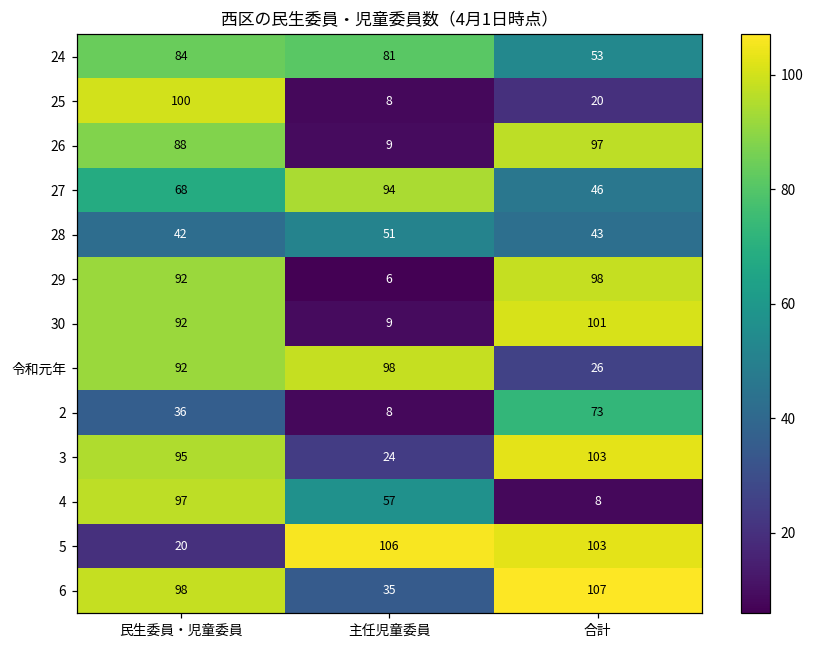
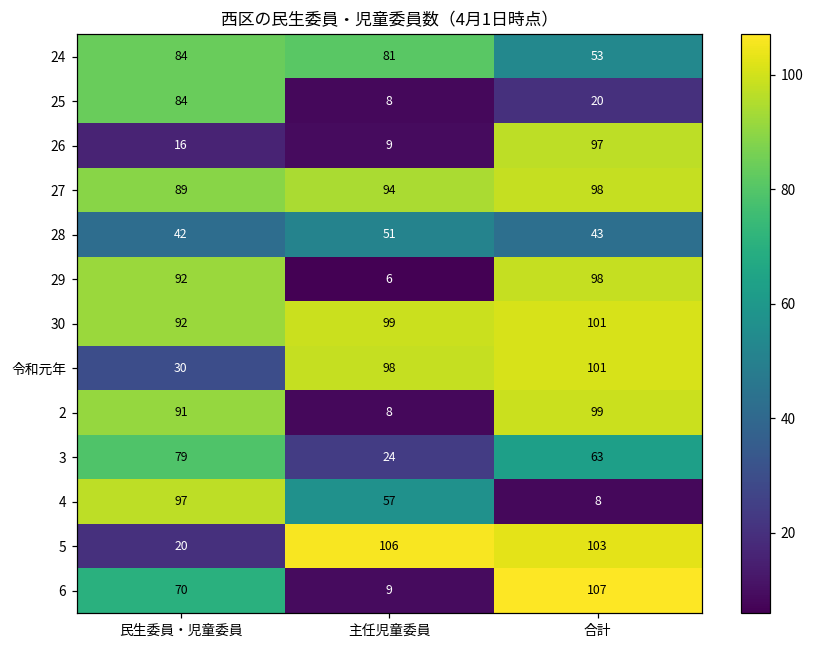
25, 民生委員・児童委員: 100 -> 84
26, 民生委員・児童委員: 88 -> 16
27, 民生委員・児童委員: 68 -> 89
27, 合計: 46 -> 98
30, 主任児童委員: 9 -> 99
令和元年, 民生委員・児童委員: 92 -> 30
令和元年, 合計: 26 -> 101
2, 民生委員・児童委員: 36 -> 91
2, 合計: 73 -> 99
3, 民生委員・児童委員: 95 -> 79
3, 合計: 103 -> 63
6, 民生委員・児童委員: 98 -> 70
6, 主任児童委員: 35 -> 9
